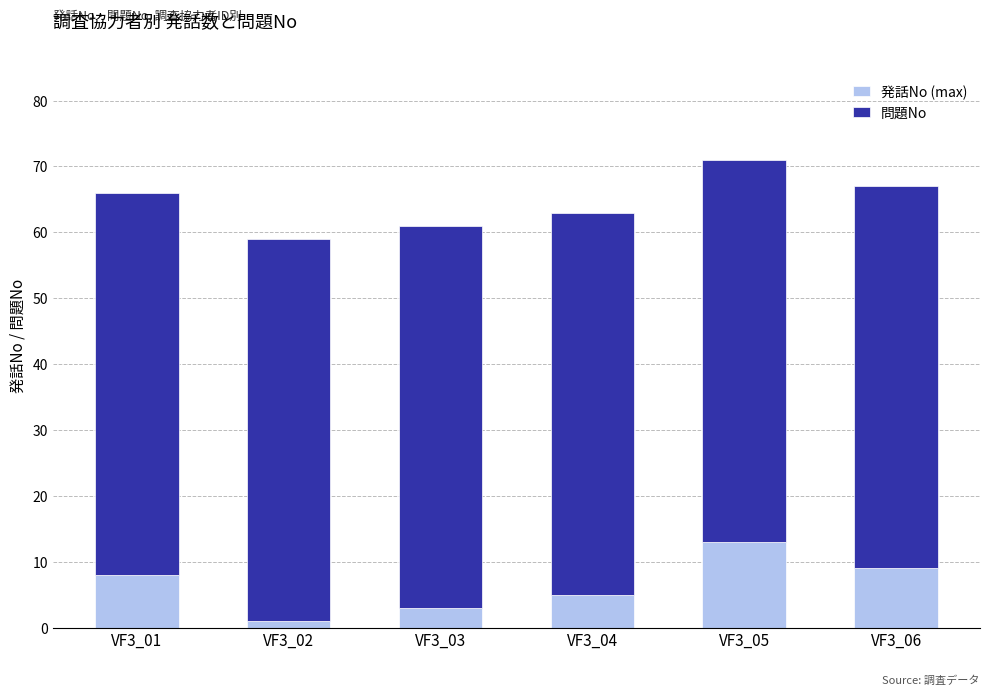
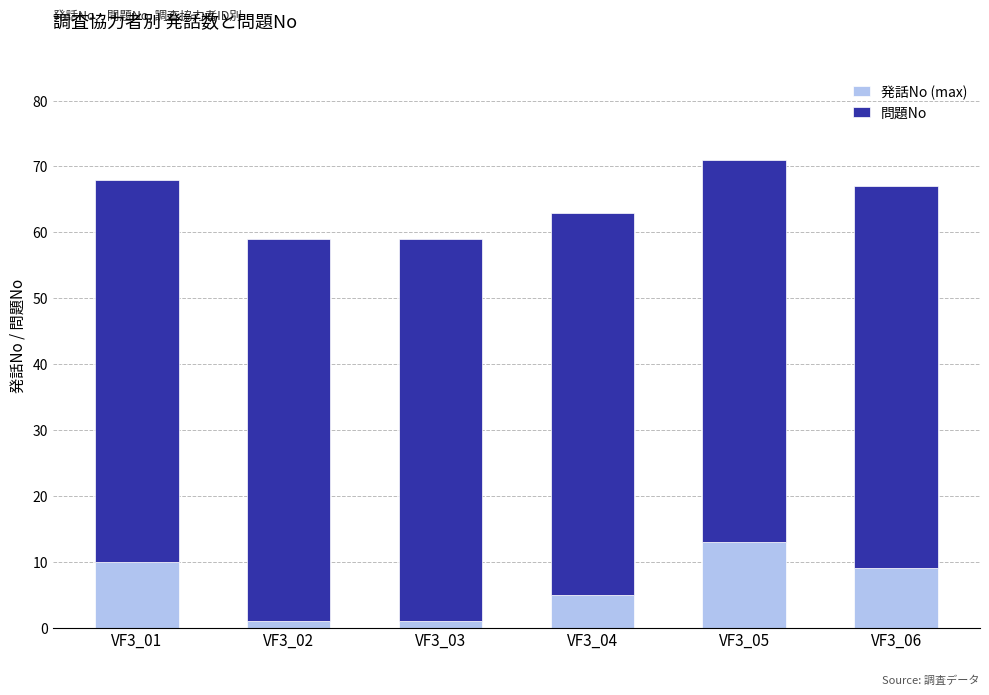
発話No (max), VF3_01: 8 -> 10
発話No (max), VF3_03: 3 -> 1
